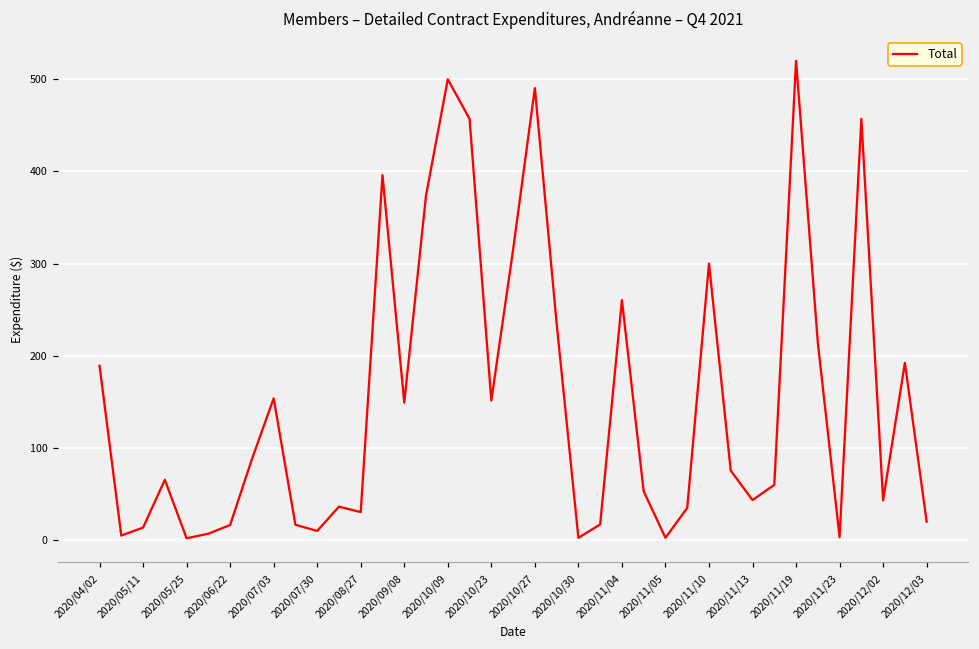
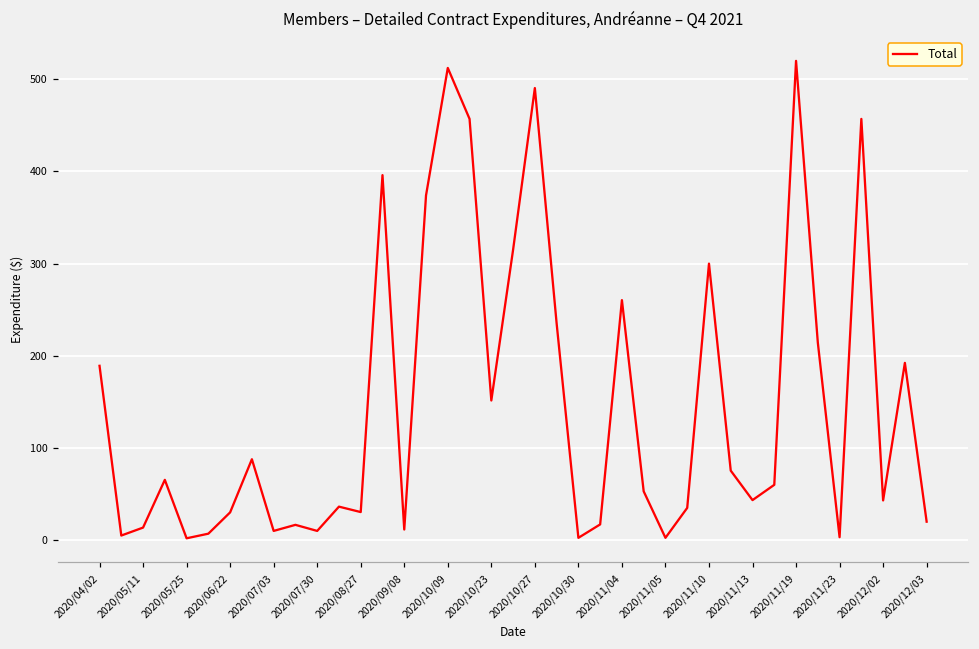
2020/06/22: 20 -> 30
2020/07/03: 150 -> 10
2020/09/08: 150 -> 10
2020/10/09: 500 -> 510
